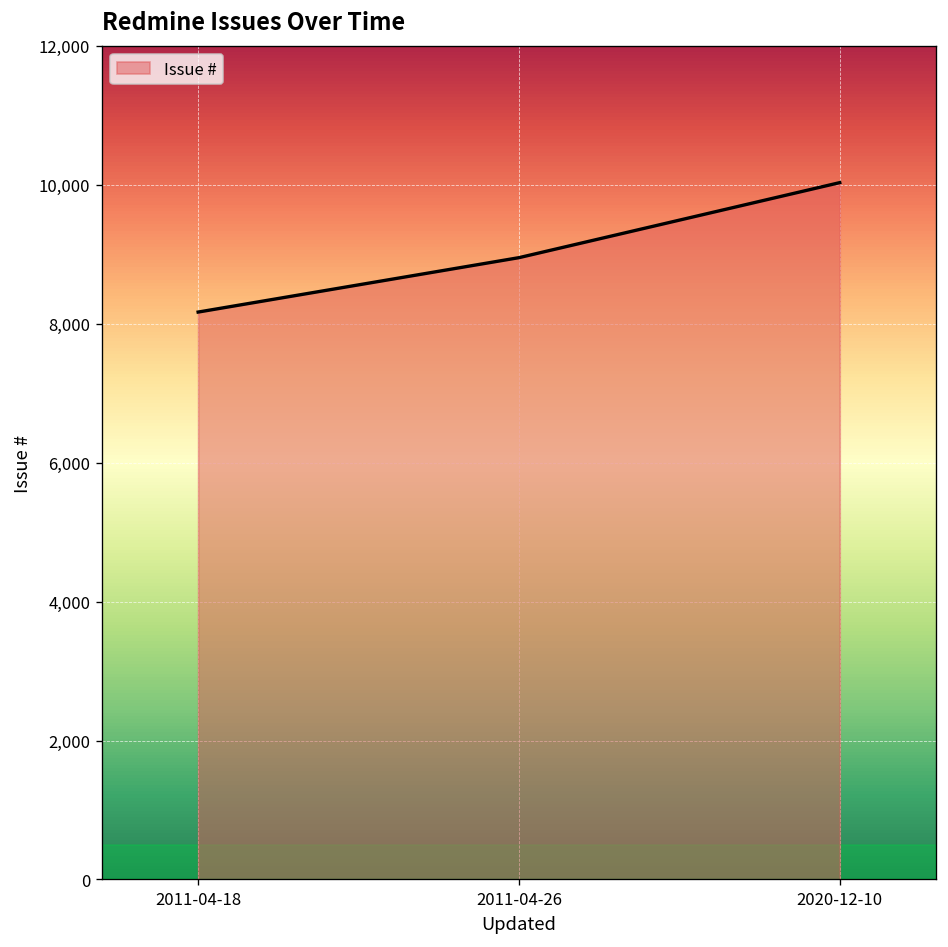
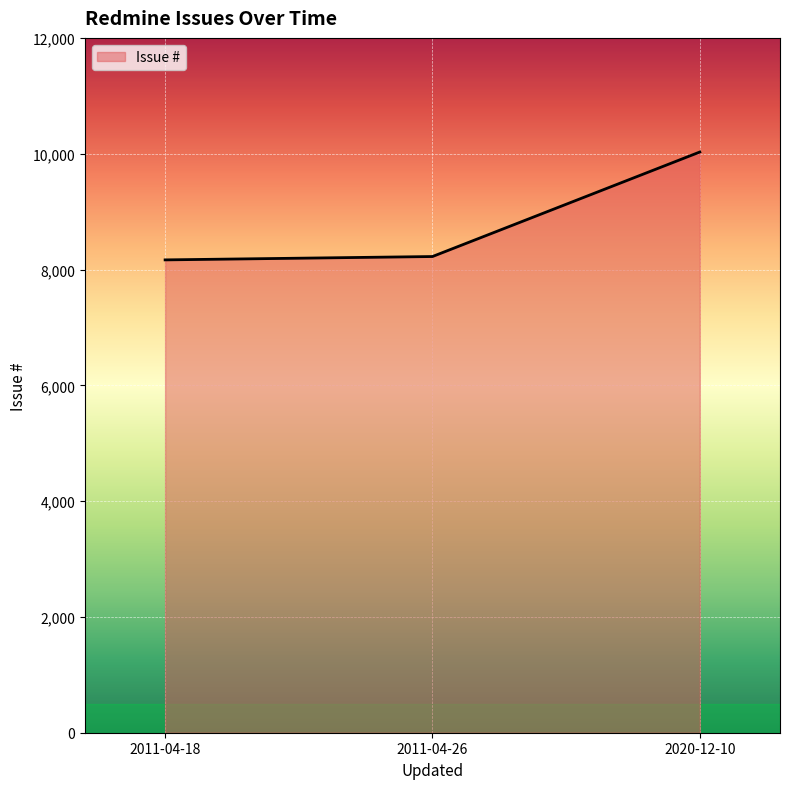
2011-04-26: 8,900 -> 8,200
